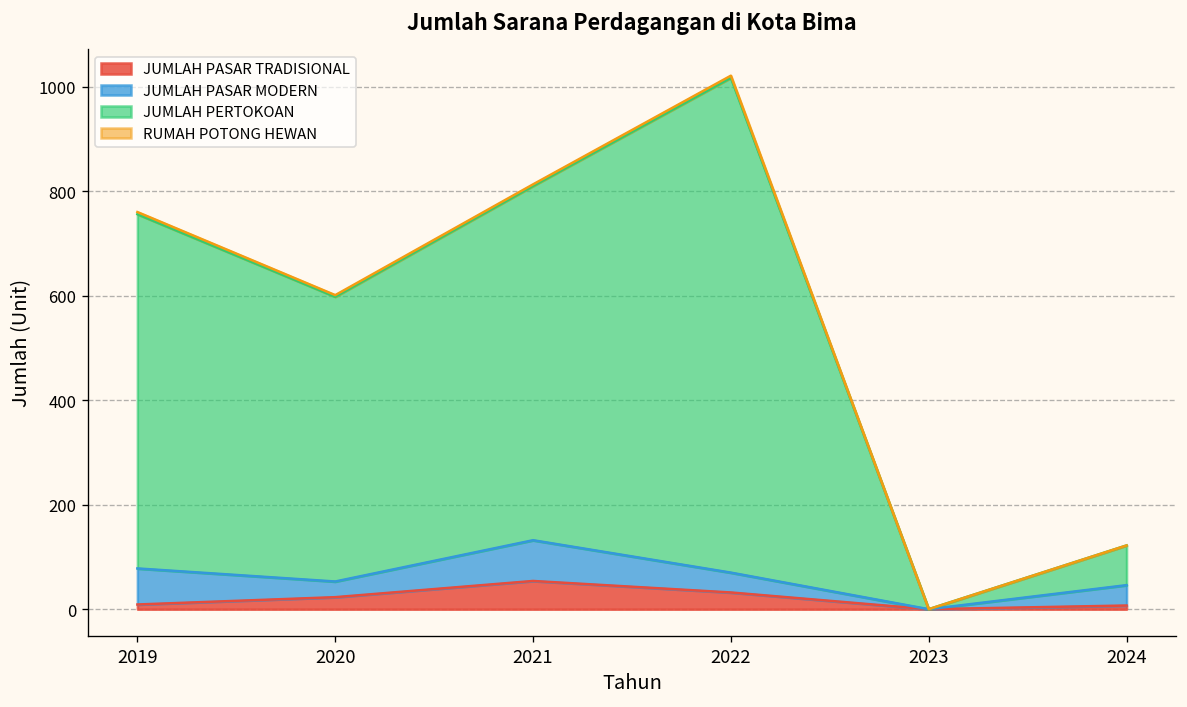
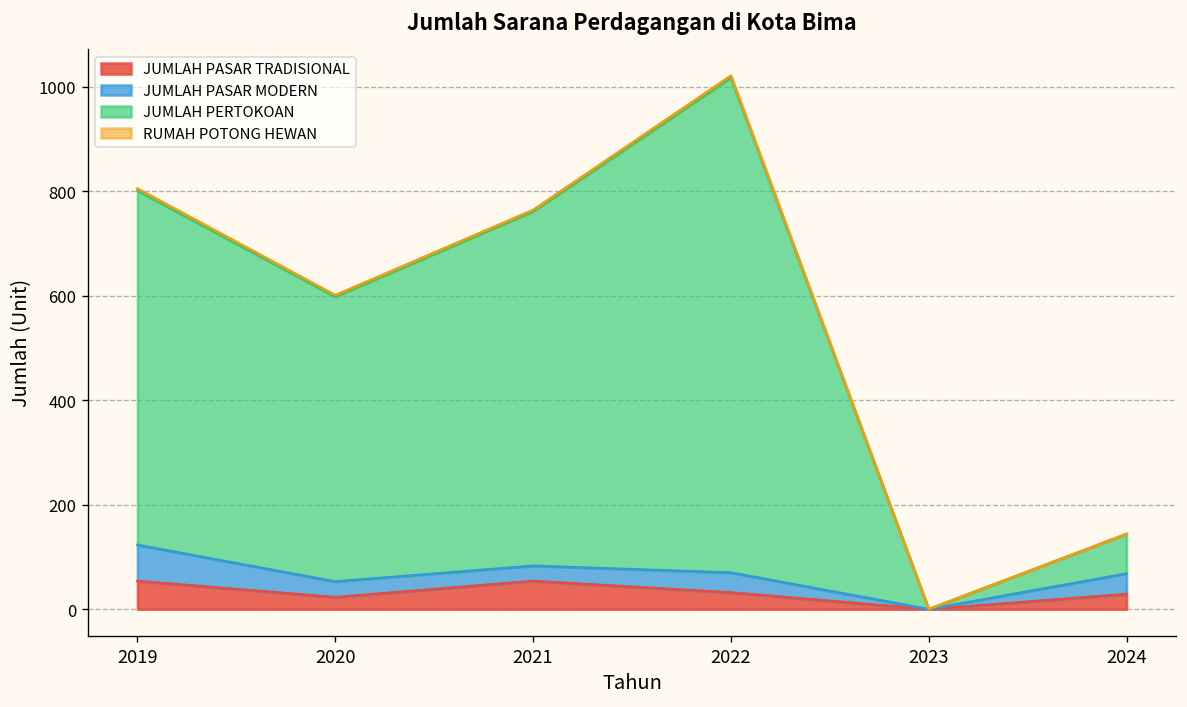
JUMLAH PASAR TRADISIONAL, 2019: 10 -> 50
JUMLAH PASAR MODERN, 2021: 80 -> 30
JUMLAH PASAR TRADISIONAL, 2024: 10 -> 30
